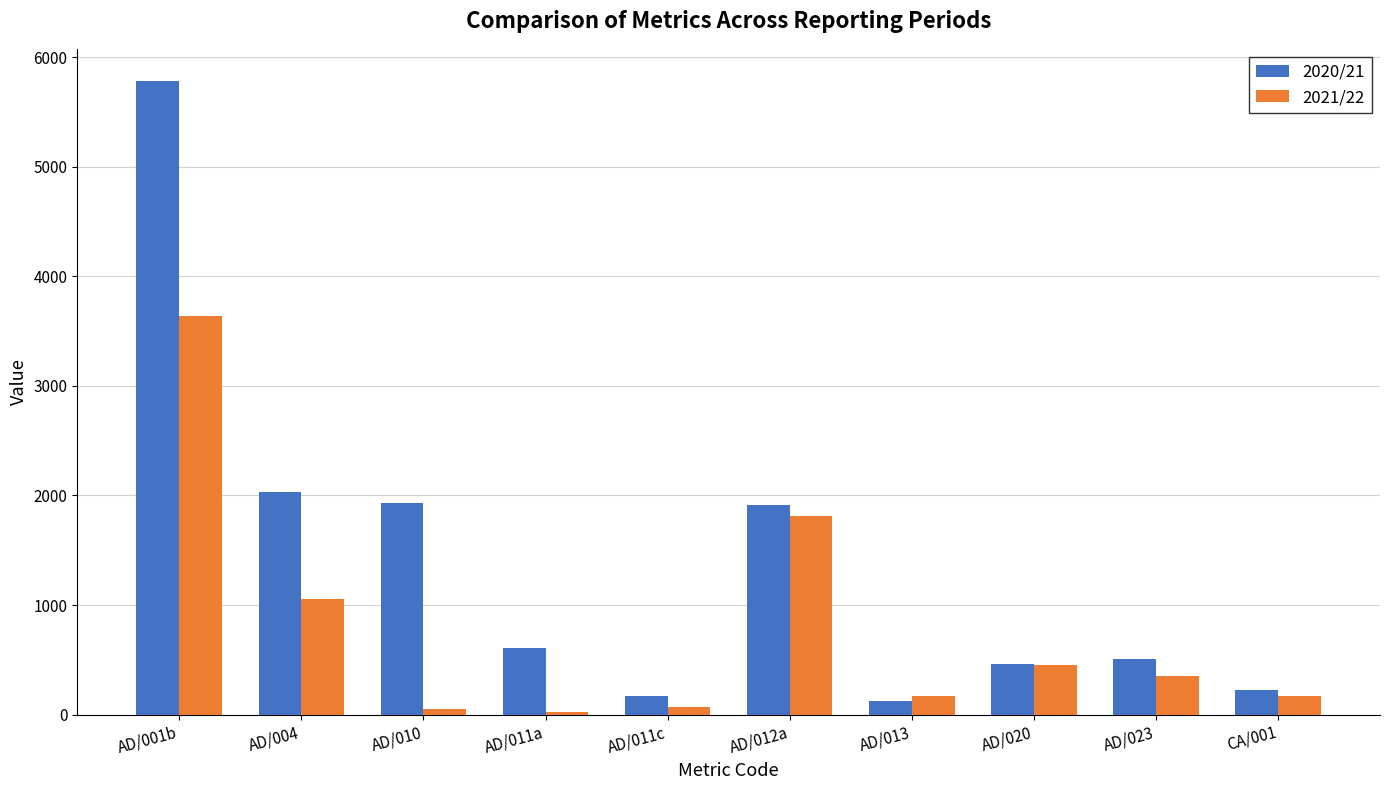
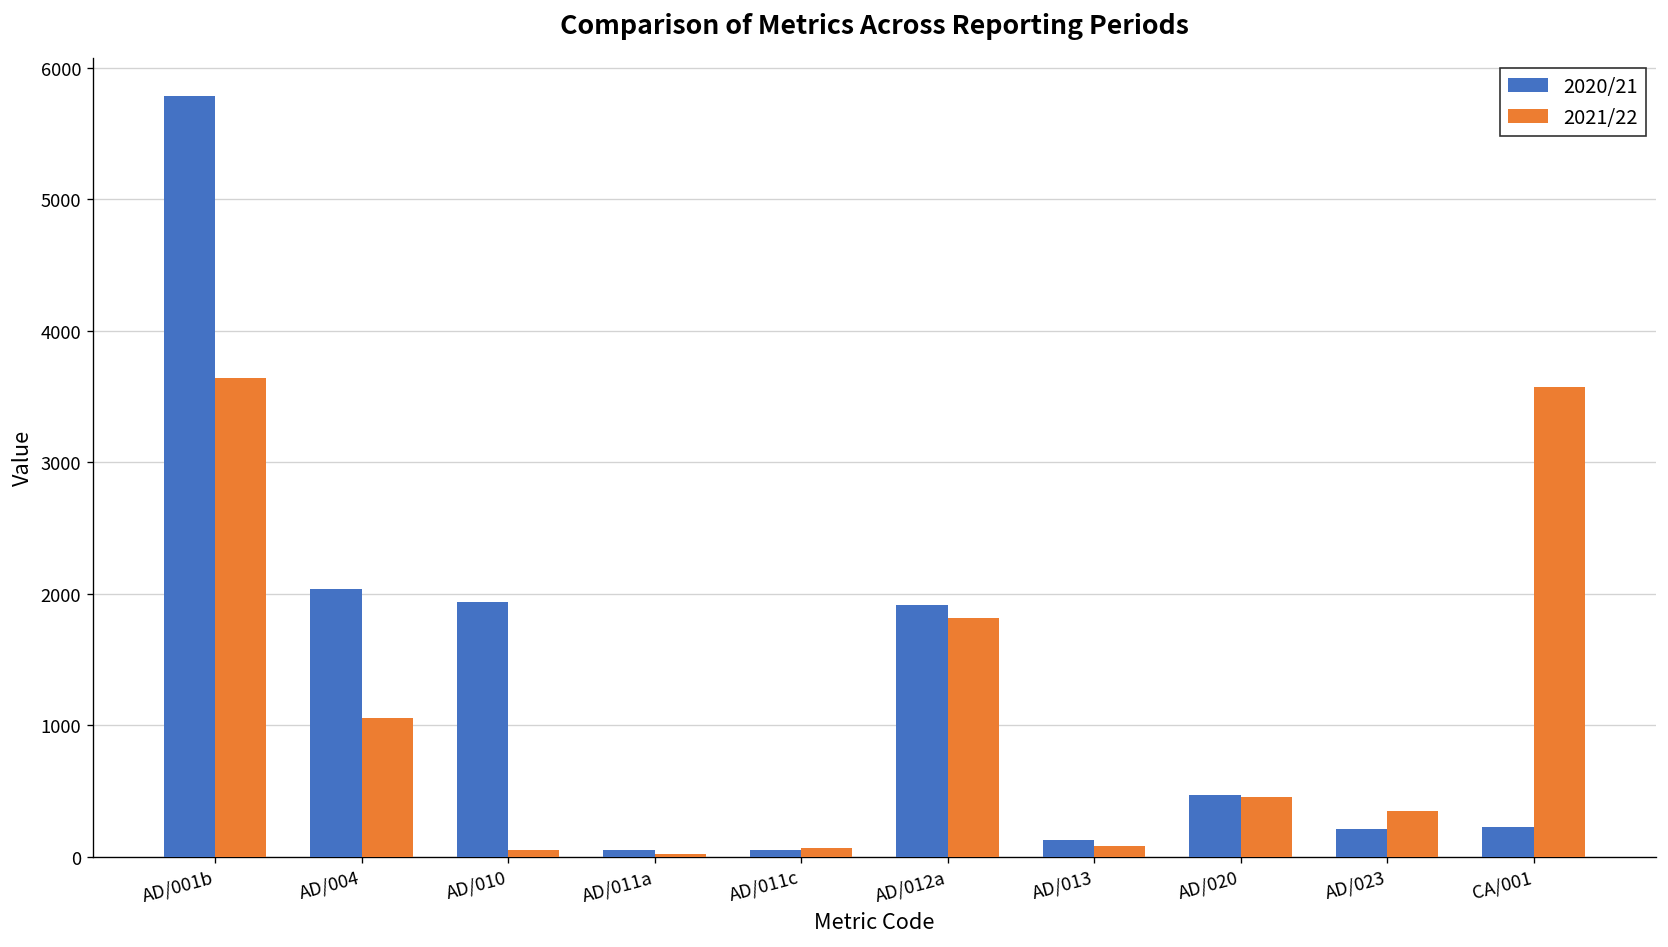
2020/21, AD/011a: 600 -> 50
2020/21, AD/011c: 170 -> 50
2021/22, AD/013: 170 -> 80
2020/21, AD/023: 510 -> 210
2021/22, CA/001: 170 -> 3570
